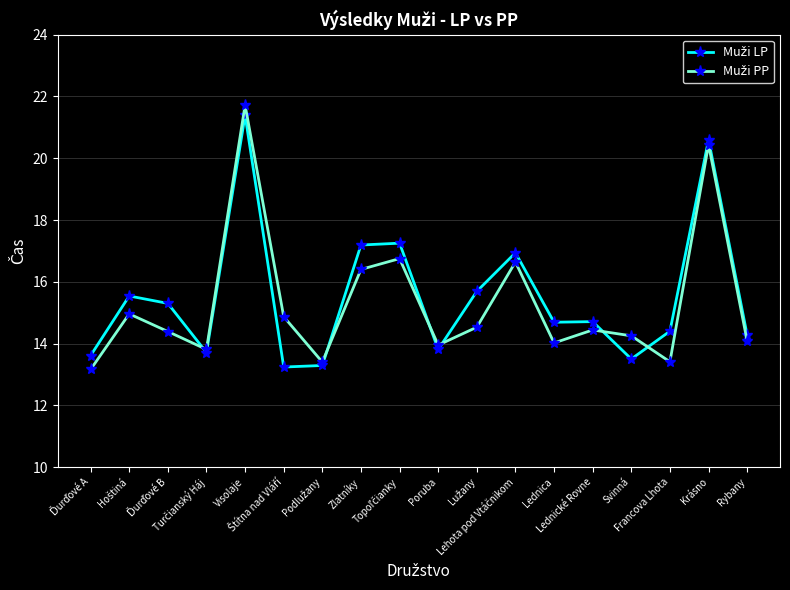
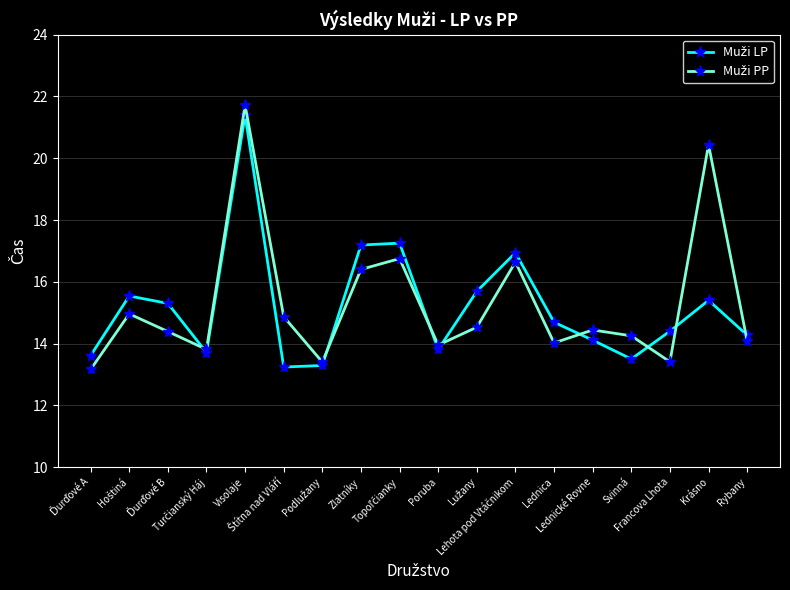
Muži LP, Lednické Rovne: 14.7 -> 14.1
Muži LP, Krásno: 20.6 -> 15.4
